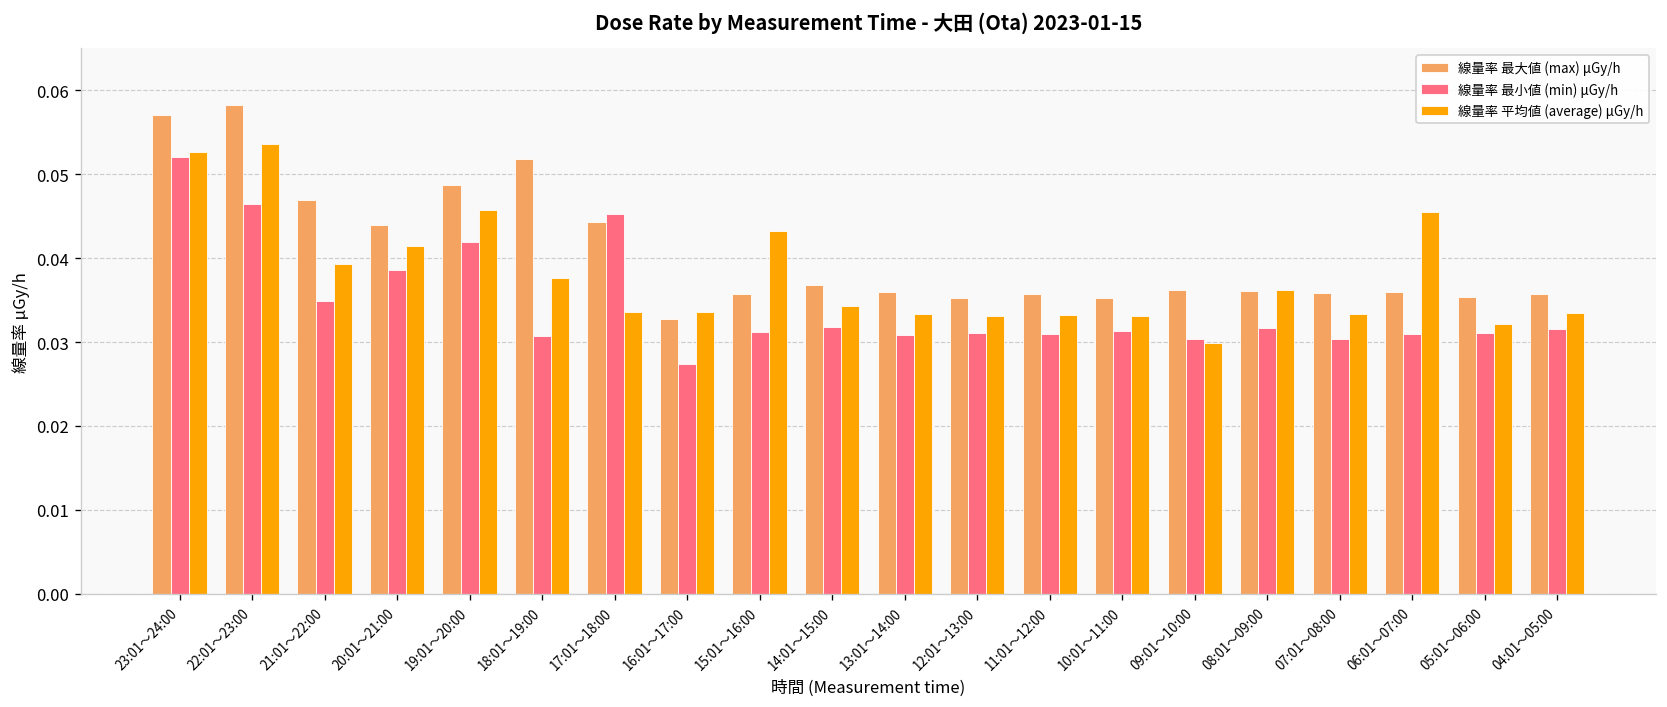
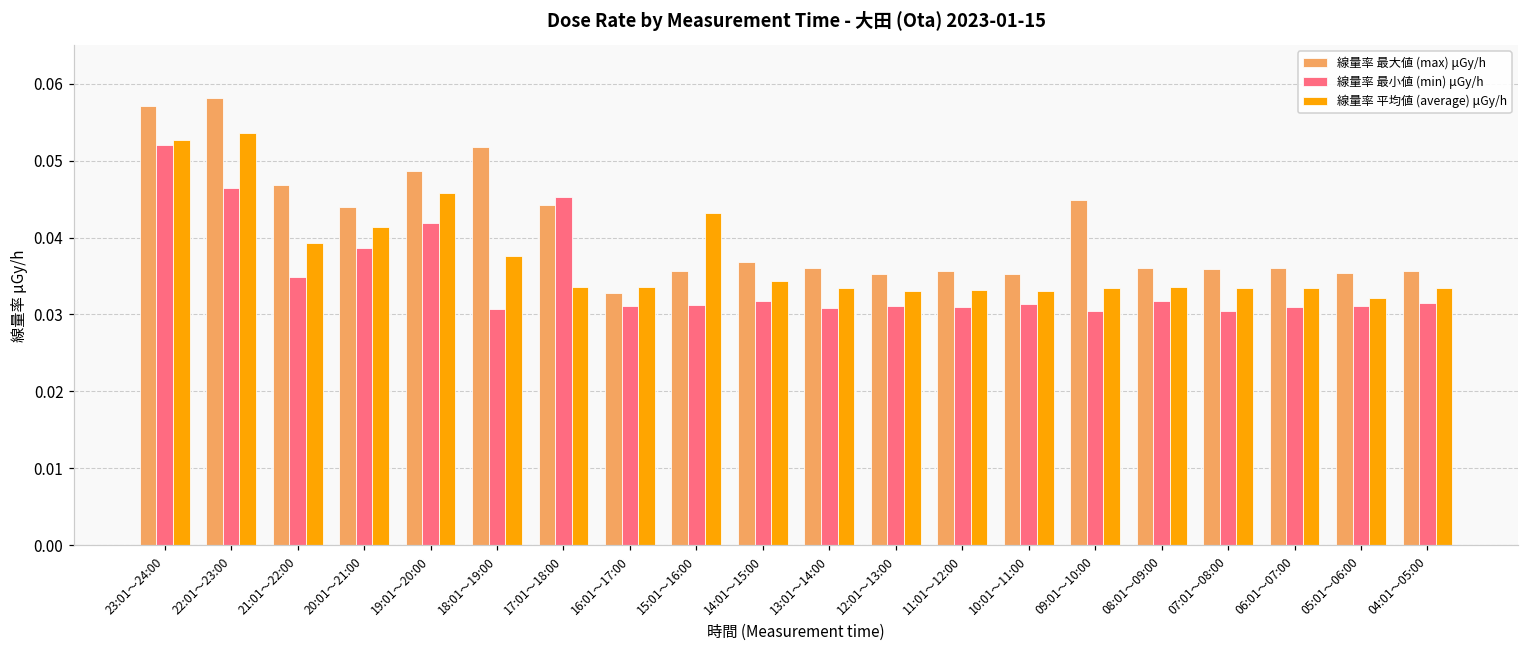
線量率 最小値 (min) μGy/h, 16:01～17:00: 0.027 -> 0.031
線量率 最大値 (max) μGy/h, 09:01～10:00: 0.036 -> 0.045
線量率 平均値 (average) μGy/h, 09:01～10:00: 0.030 -> 0.033
線量率 平均値 (average) μGy/h, 08:01～09:00: 0.036 -> 0.034
線量率 平均値 (average) μGy/h, 06:01～07:00: 0.046 -> 0.033
